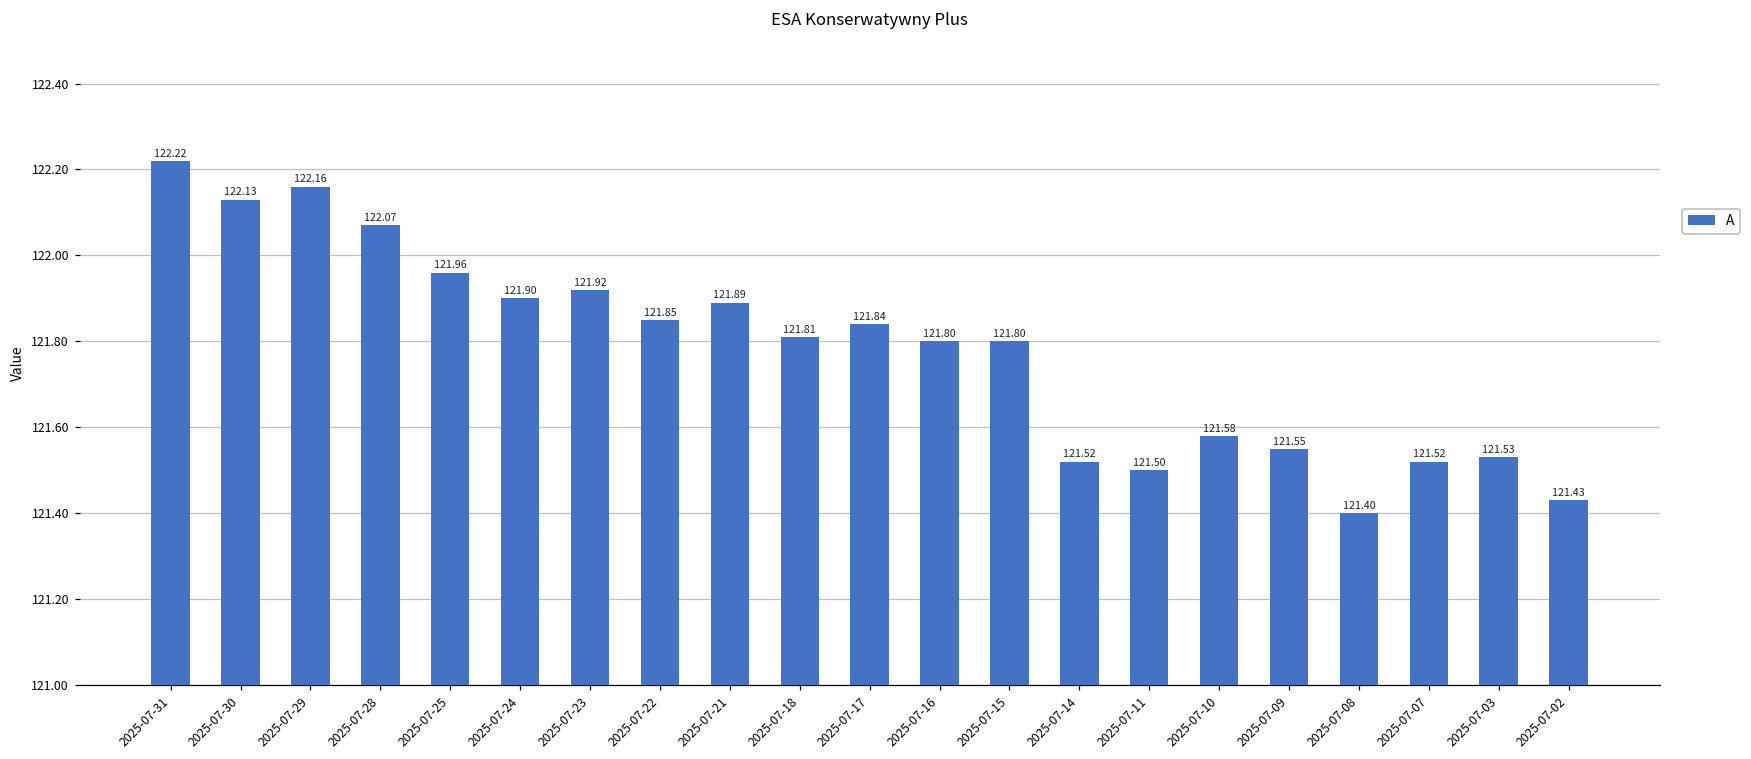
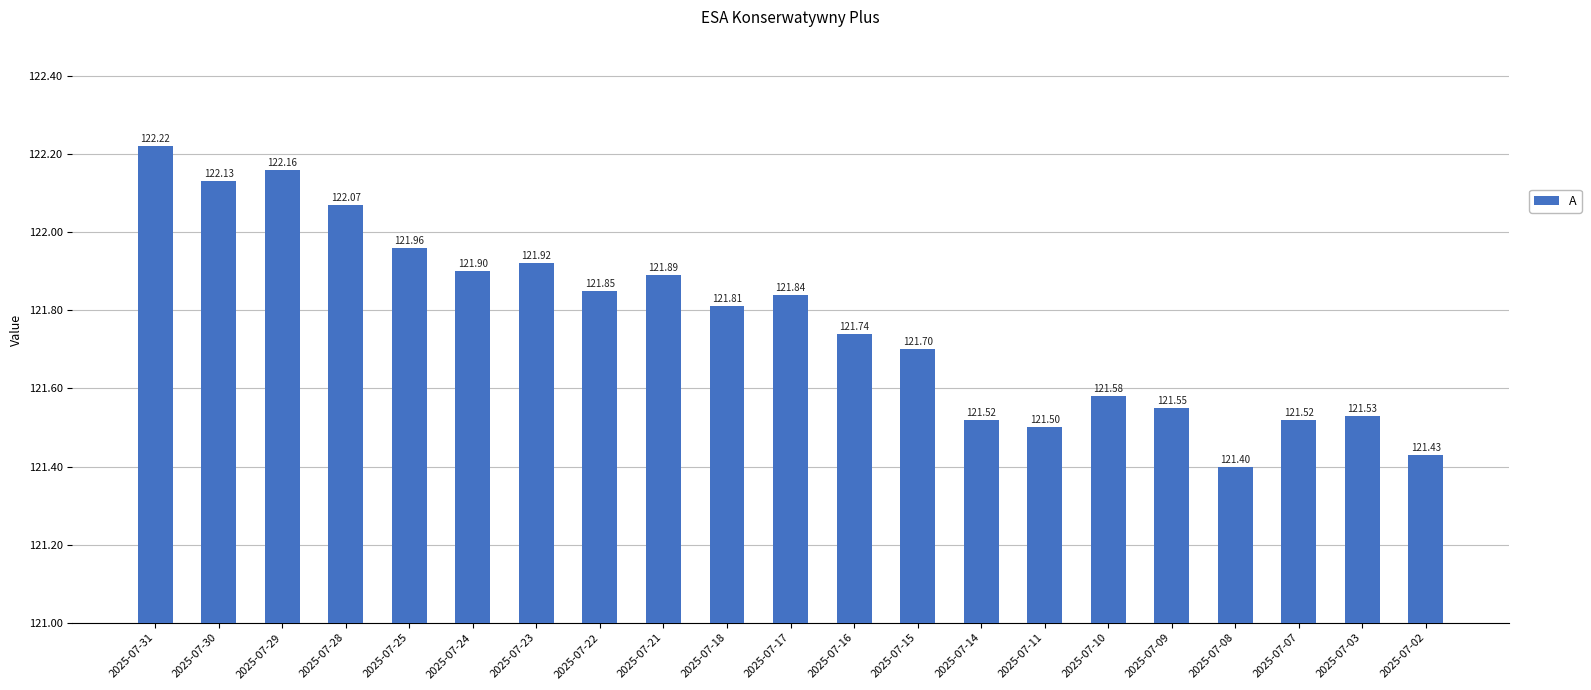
2025-07-16: 121.80 -> 121.74
2025-07-15: 121.80 -> 121.70
